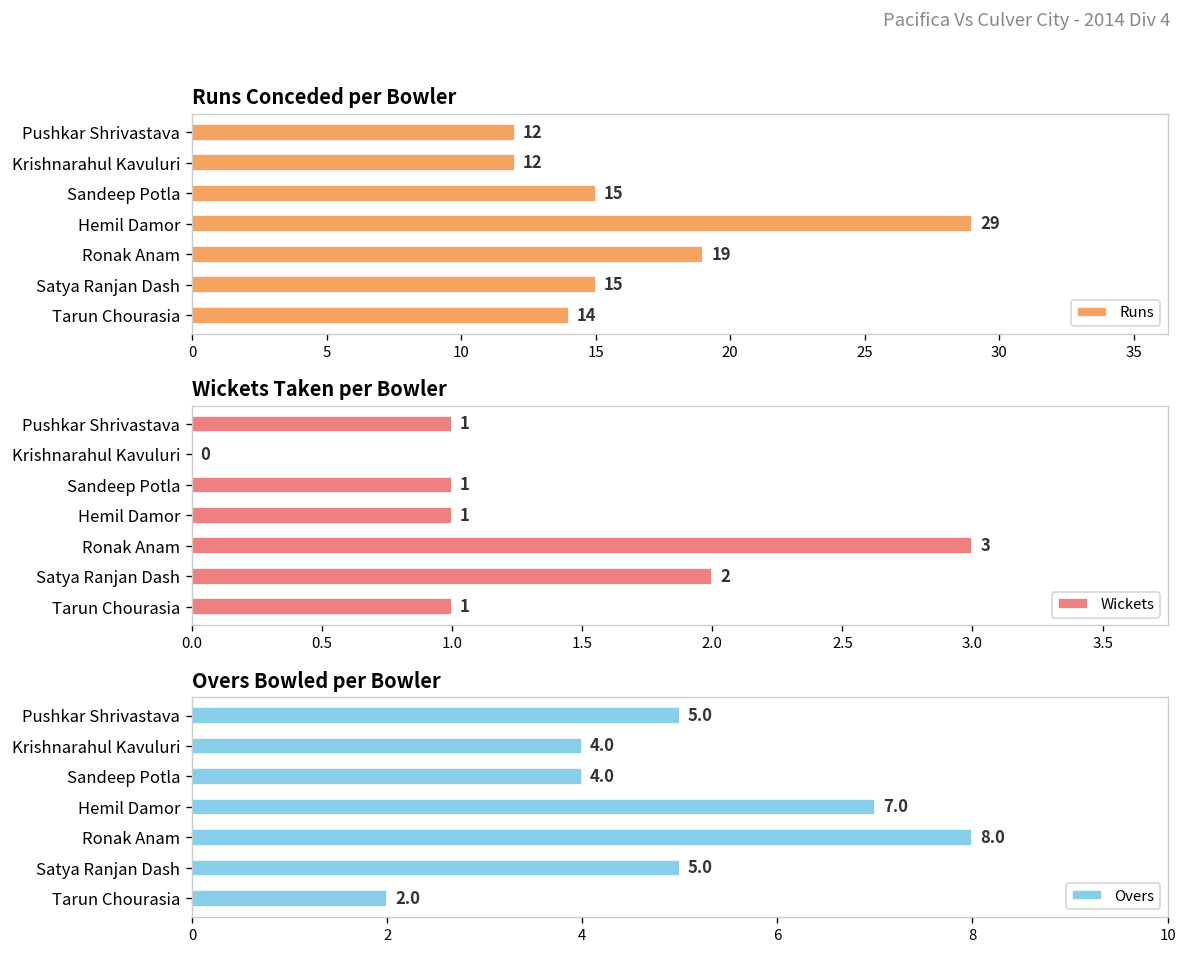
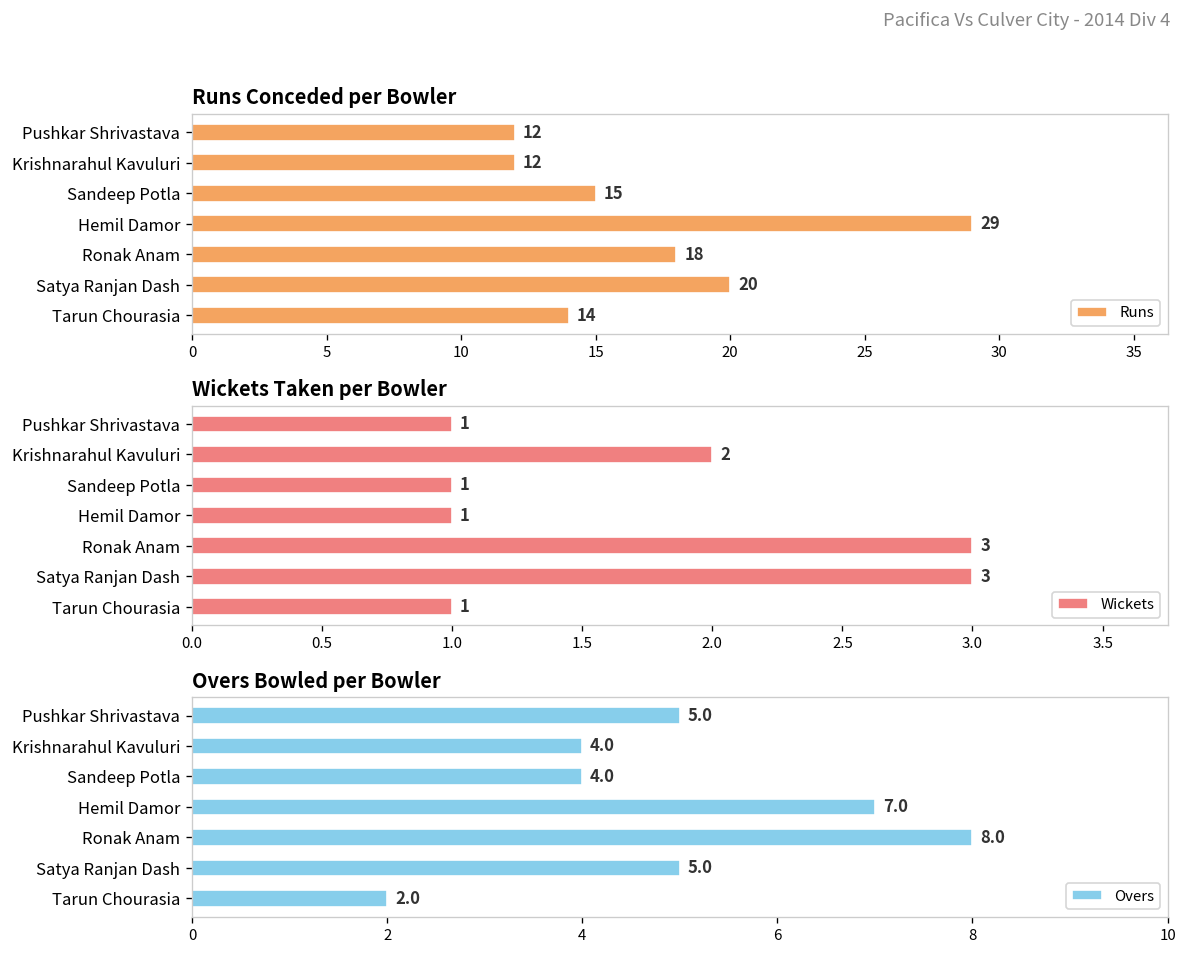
Runs Conceded per Bowler, Ronak Anam: 19 -> 18
Runs Conceded per Bowler, Satya Ranjan Dash: 15 -> 20
Wickets Taken per Bowler, Krishnarahul Kavuluri: 0 -> 2
Wickets Taken per Bowler, Satya Ranjan Dash: 2 -> 3
